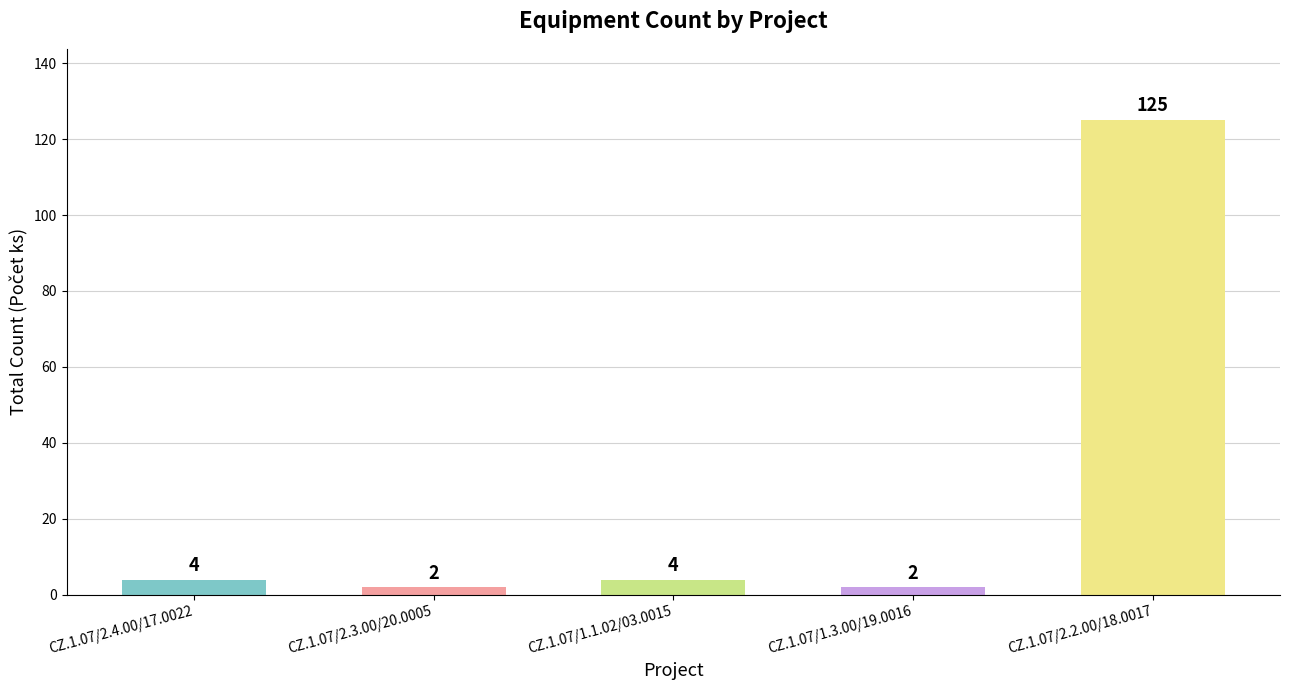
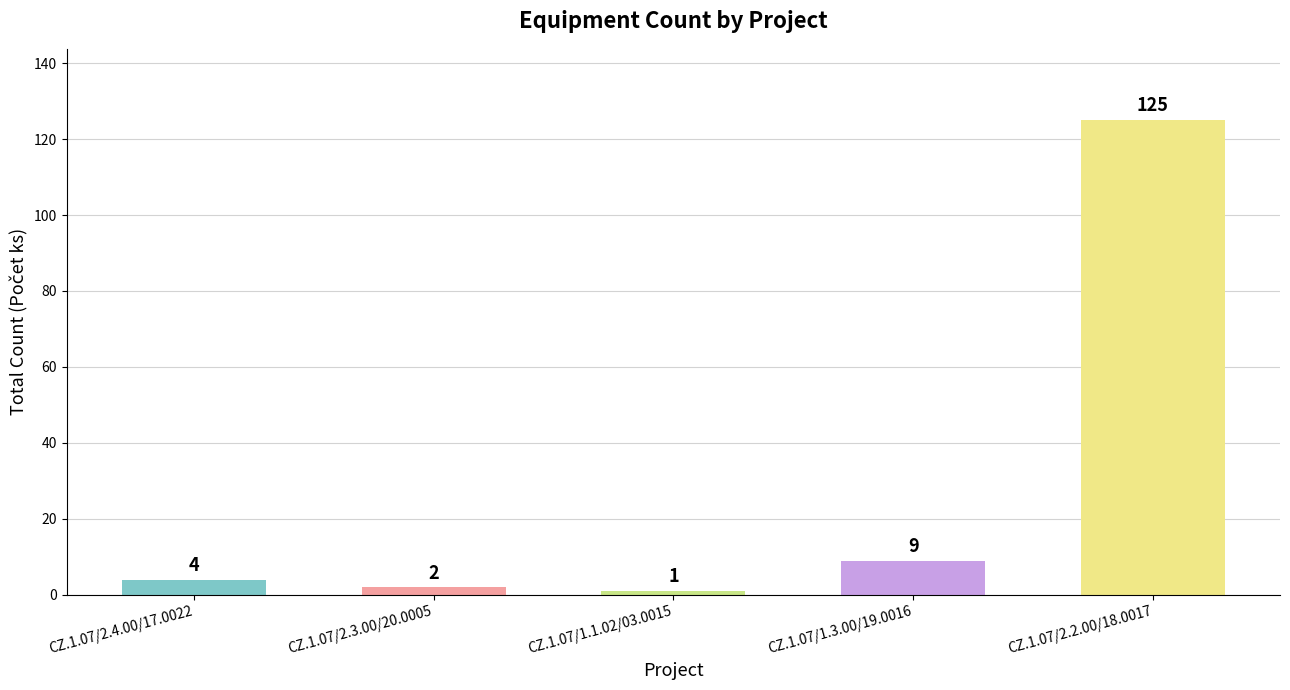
CZ.1.07/1.1.02/03.0015: 4 -> 1
CZ.1.07/1.3.00/19.0016: 2 -> 9
